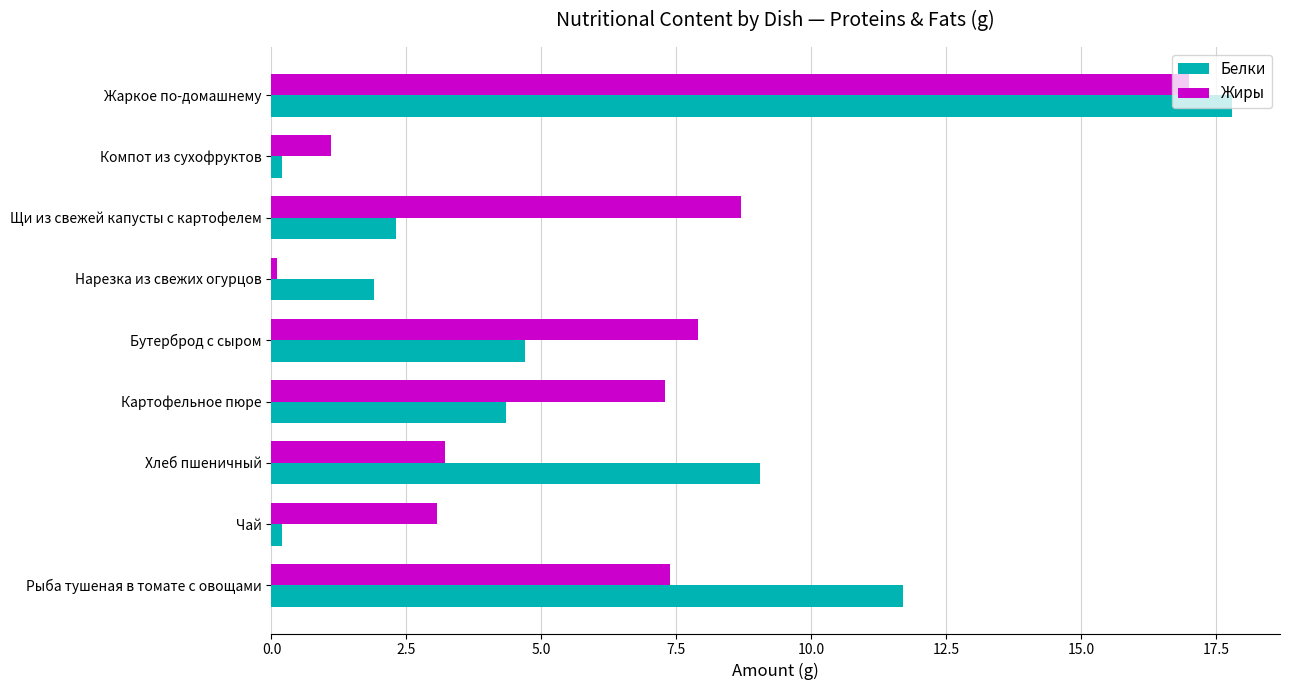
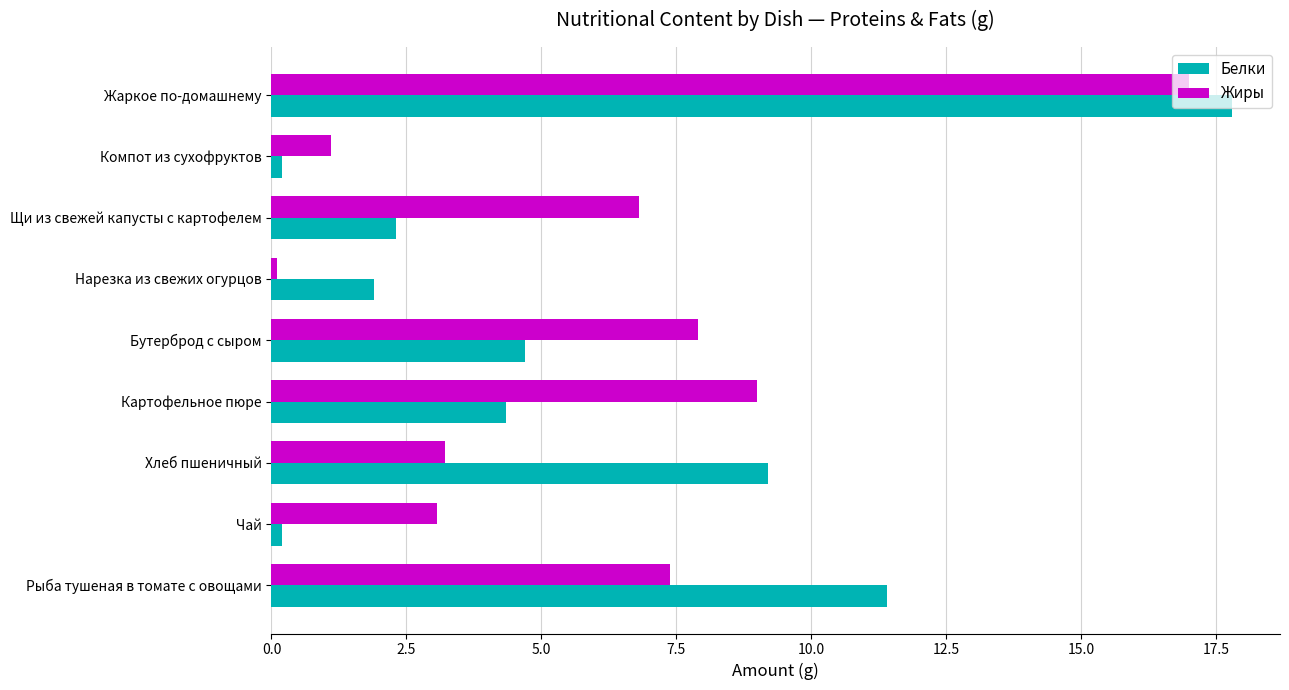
Жиры, Щи из свежей капусты с картофелем: 8.7 -> 6.8
Жиры, Картофельное пюре: 7.3 -> 9.0
Белки, Хлеб пшеничный: 9.1 -> 9.2
Белки, Рыба тушеная в томате с овощами: 11.7 -> 11.4
